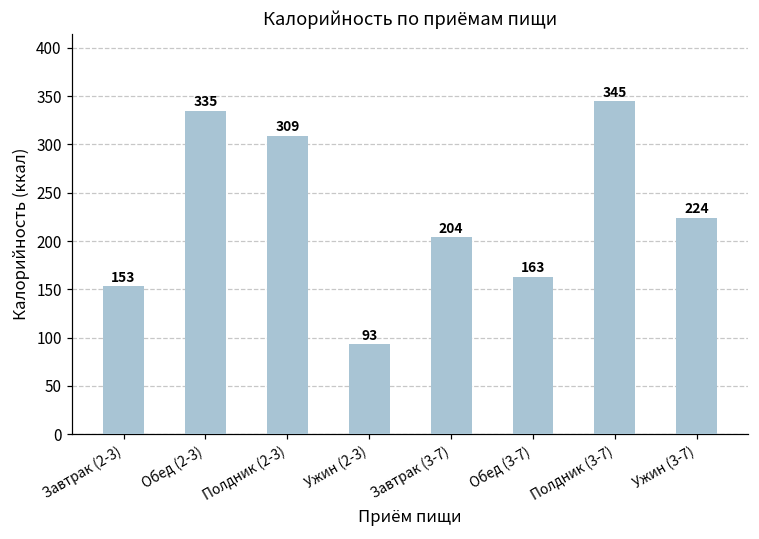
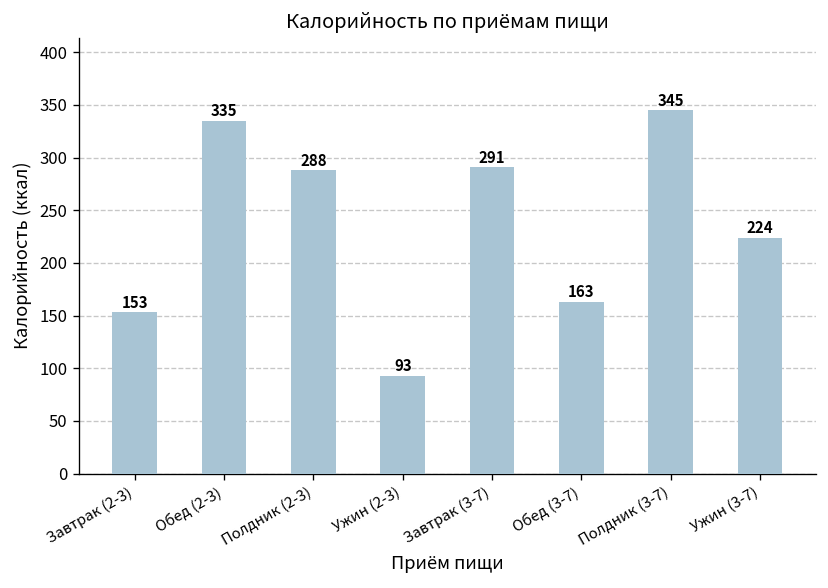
Полдник (2-3): 309 -> 288
Завтрак (3-7): 204 -> 291
